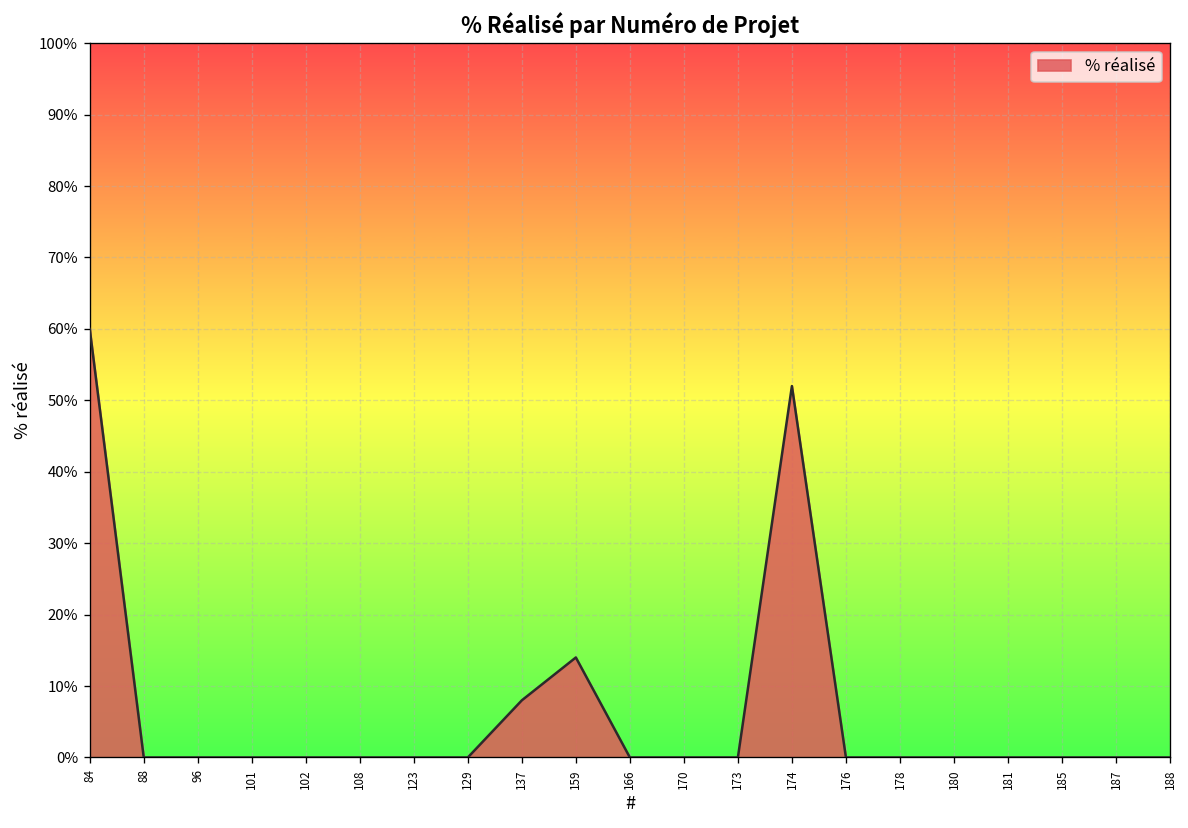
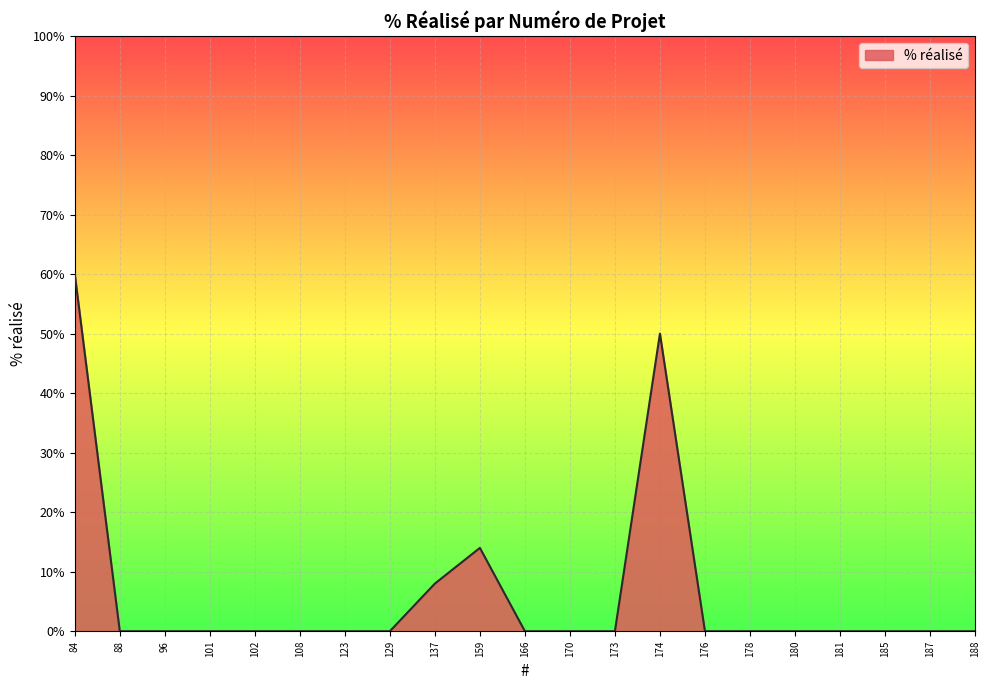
174: 52% -> 50%
